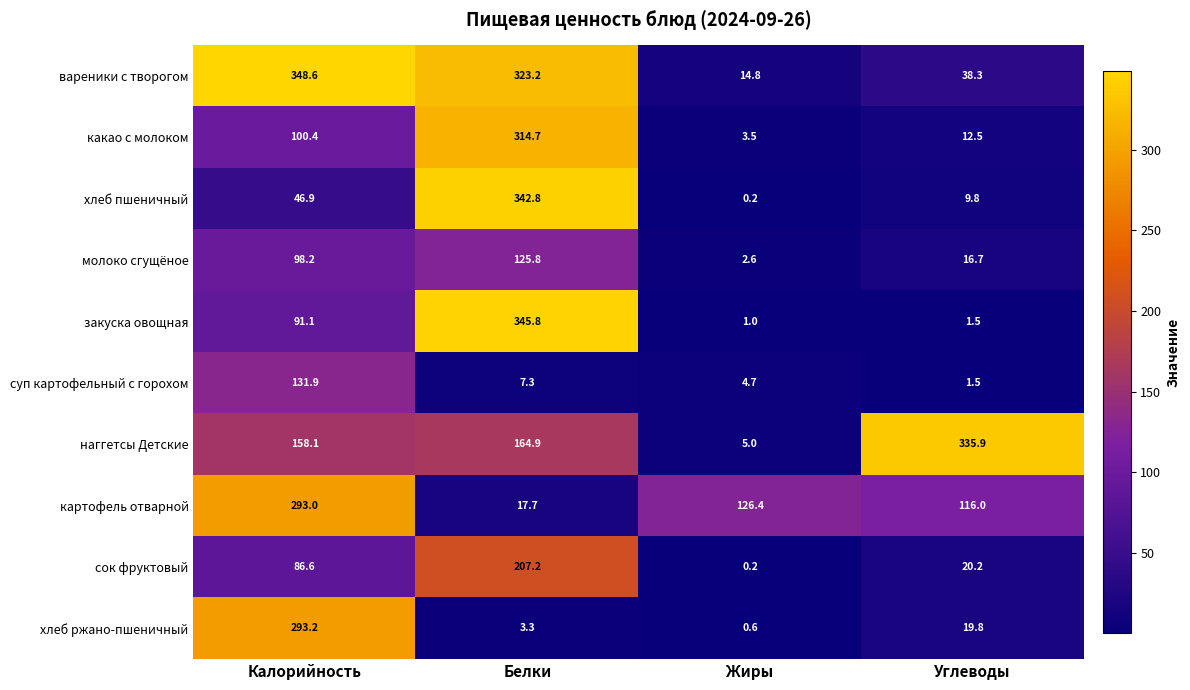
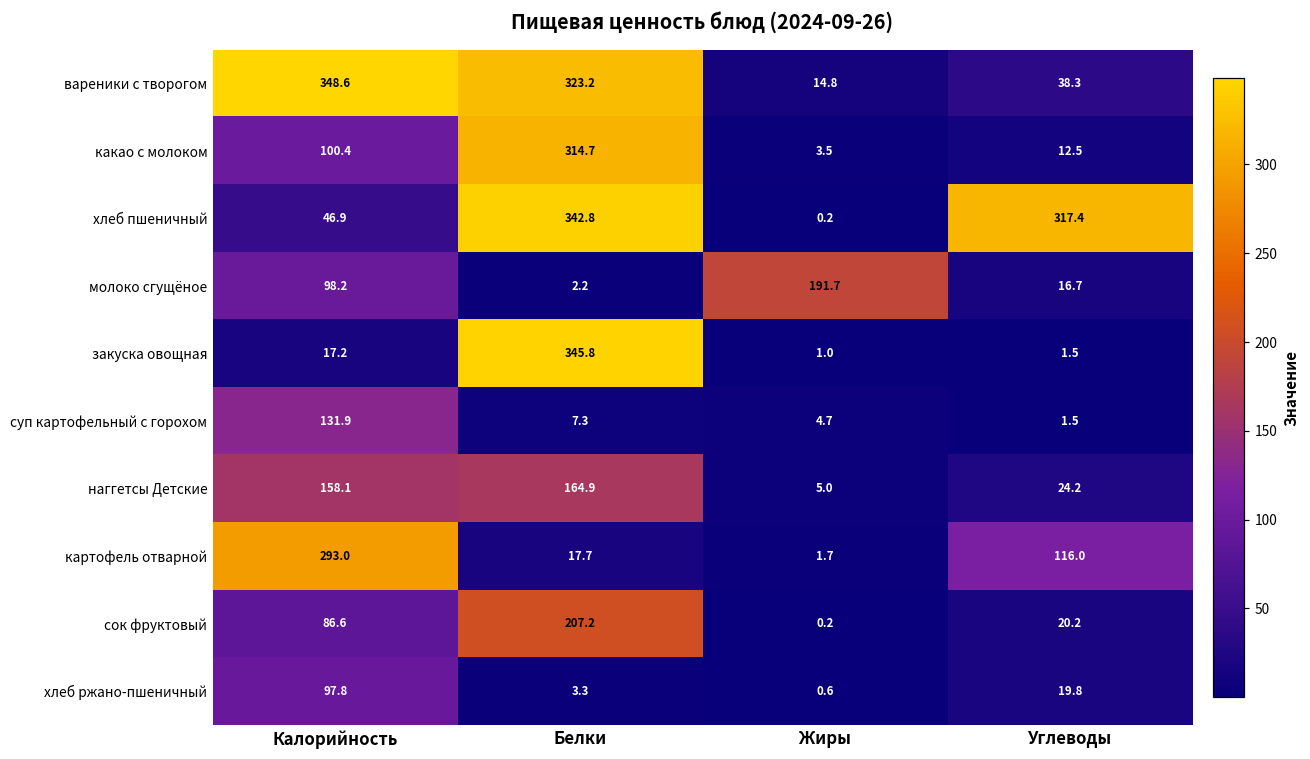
хлеб пшеничный, Углеводы: 9.8 -> 317.4
молоко сгущёное, Белки: 125.8 -> 2.2
молоко сгущёное, Жиры: 2.6 -> 191.7
закуска овощная, Калорийность: 91.1 -> 17.2
наггетсы Детские, Углеводы: 335.9 -> 24.2
картофель отварной, Жиры: 126.4 -> 1.7
хлеб ржано-пшеничный, Калорийность: 293.2 -> 97.8
